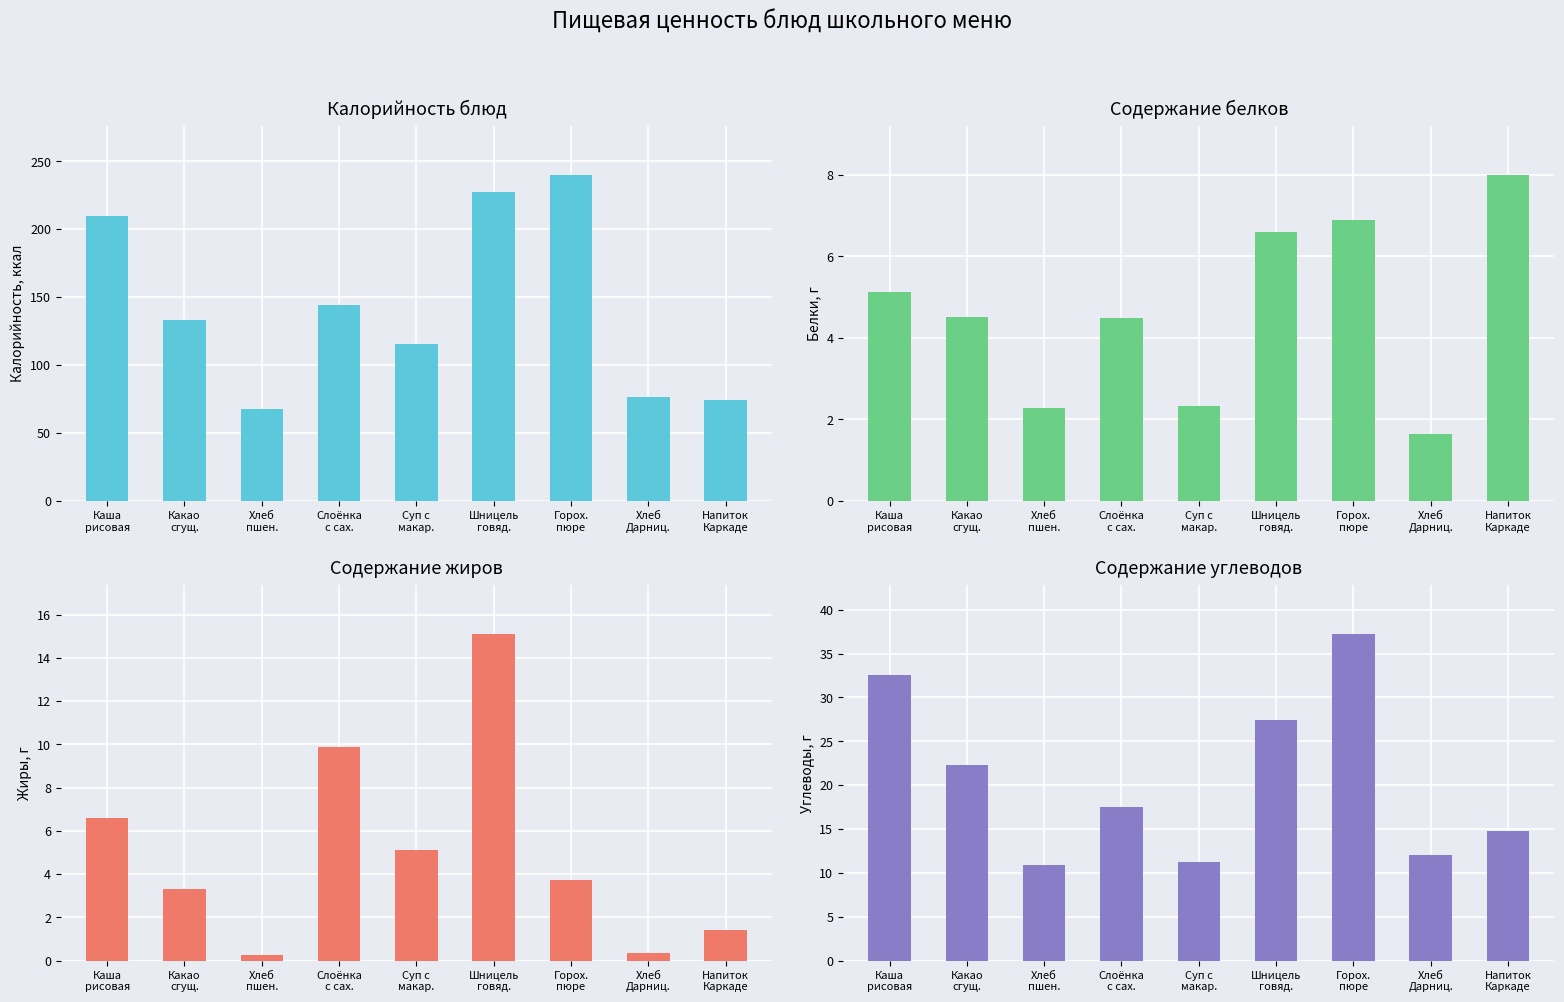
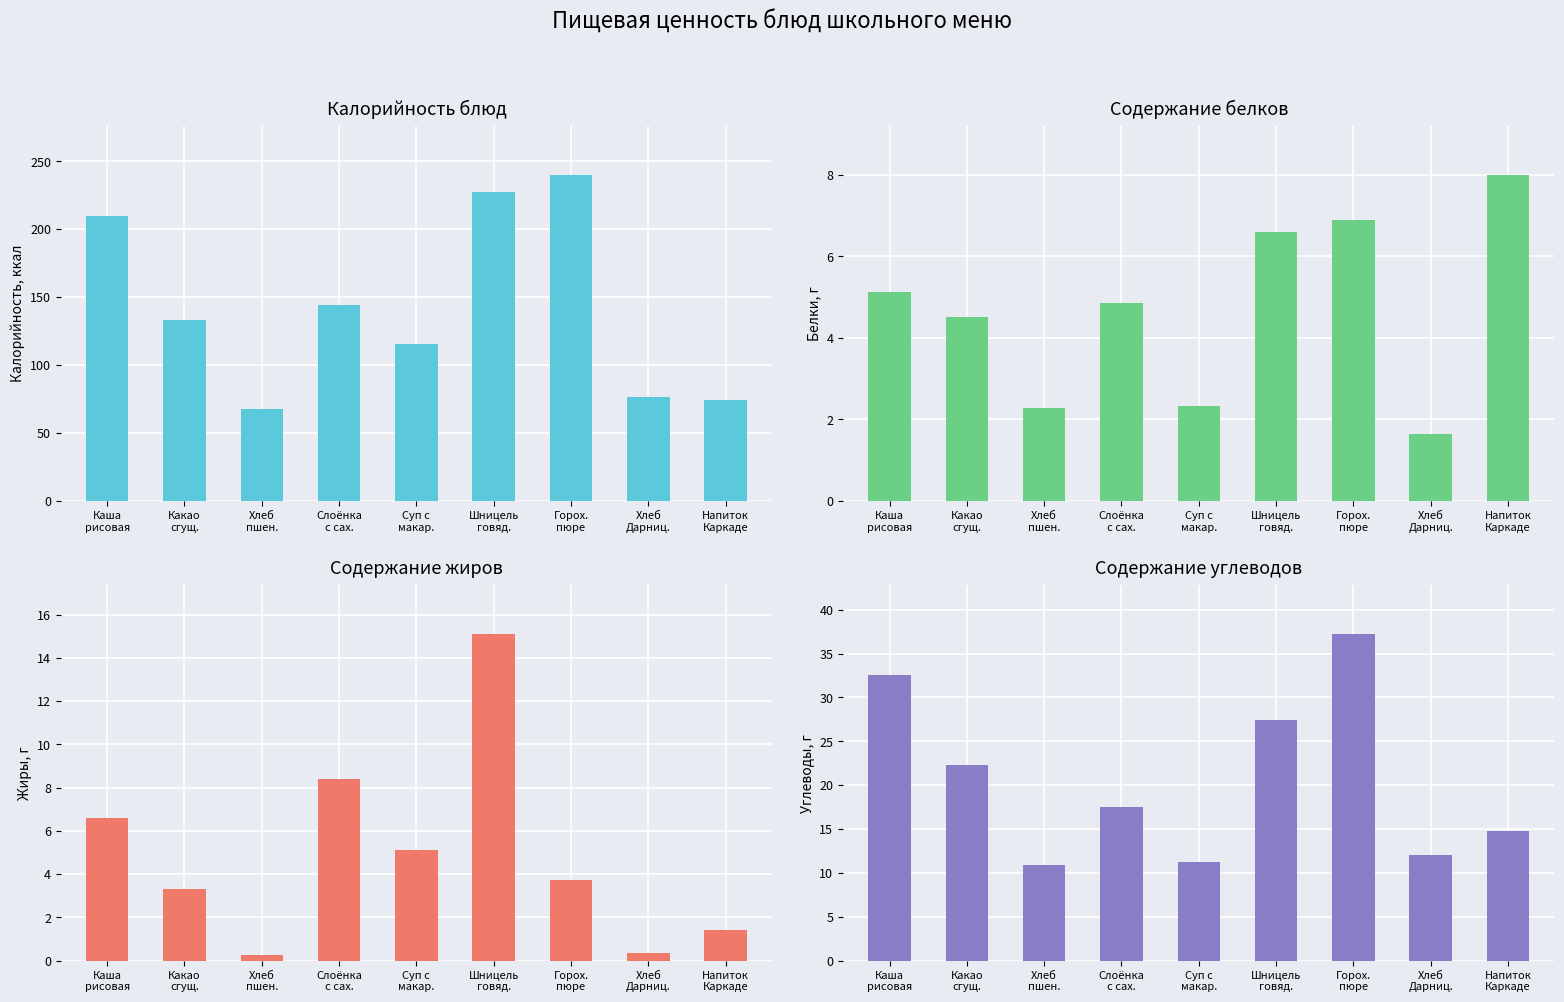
Содержание белков, Слоёнка с сах.: 4.5 -> 4.9
Содержание жиров, Слоёнка с сах.: 9.9 -> 8.4
